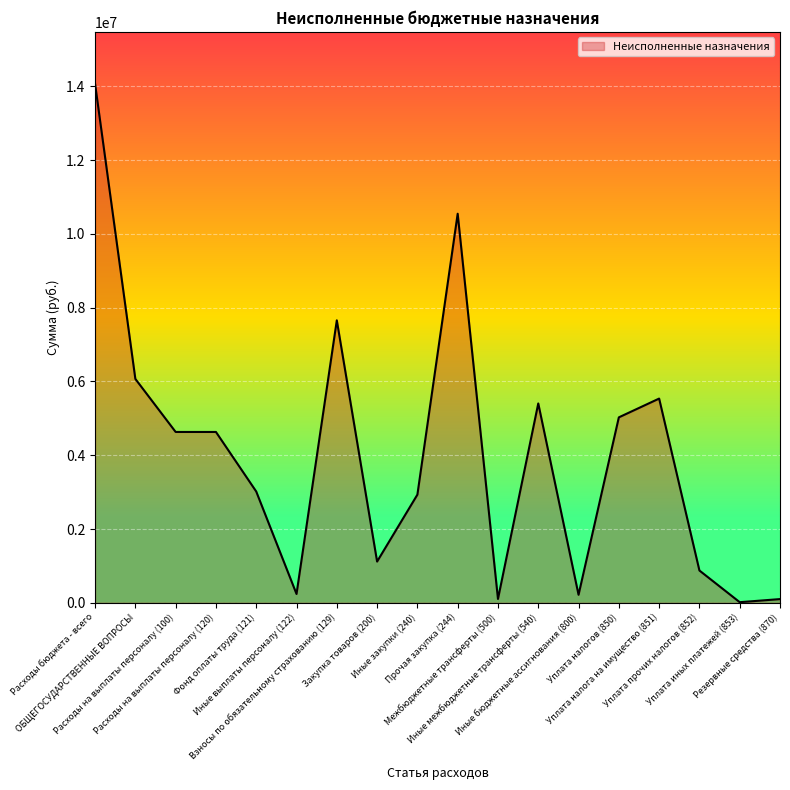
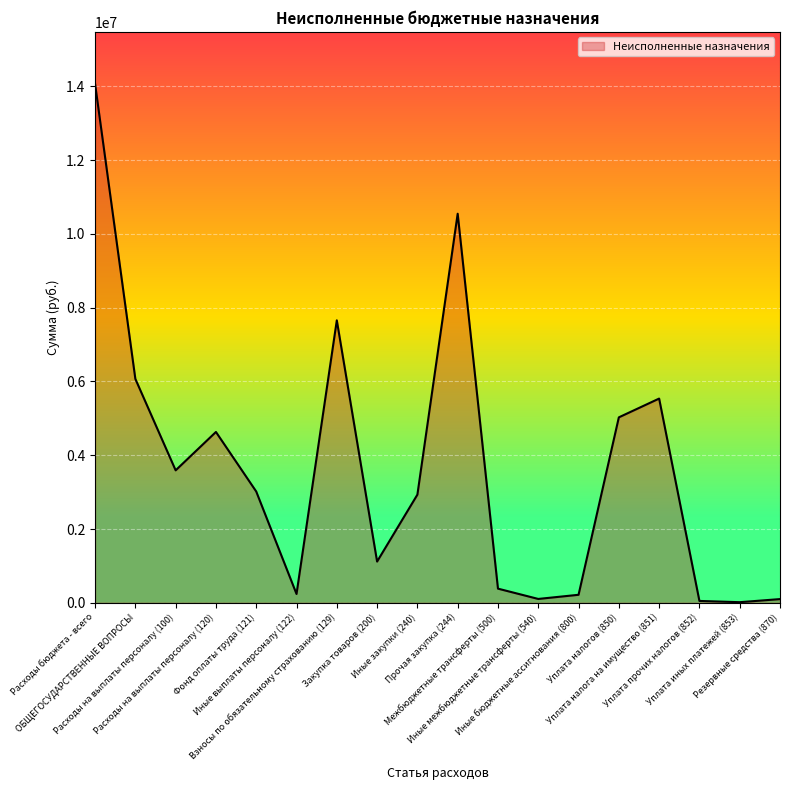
Расходы на выплаты персоналу (100): 4600000 -> 3600000
Межбюджетные трансферты (500): 100000 -> 400000
Иные межбюджетные трансферты (540): 5400000 -> 100000
Уплата прочих налогов (852): 900000 -> 0
